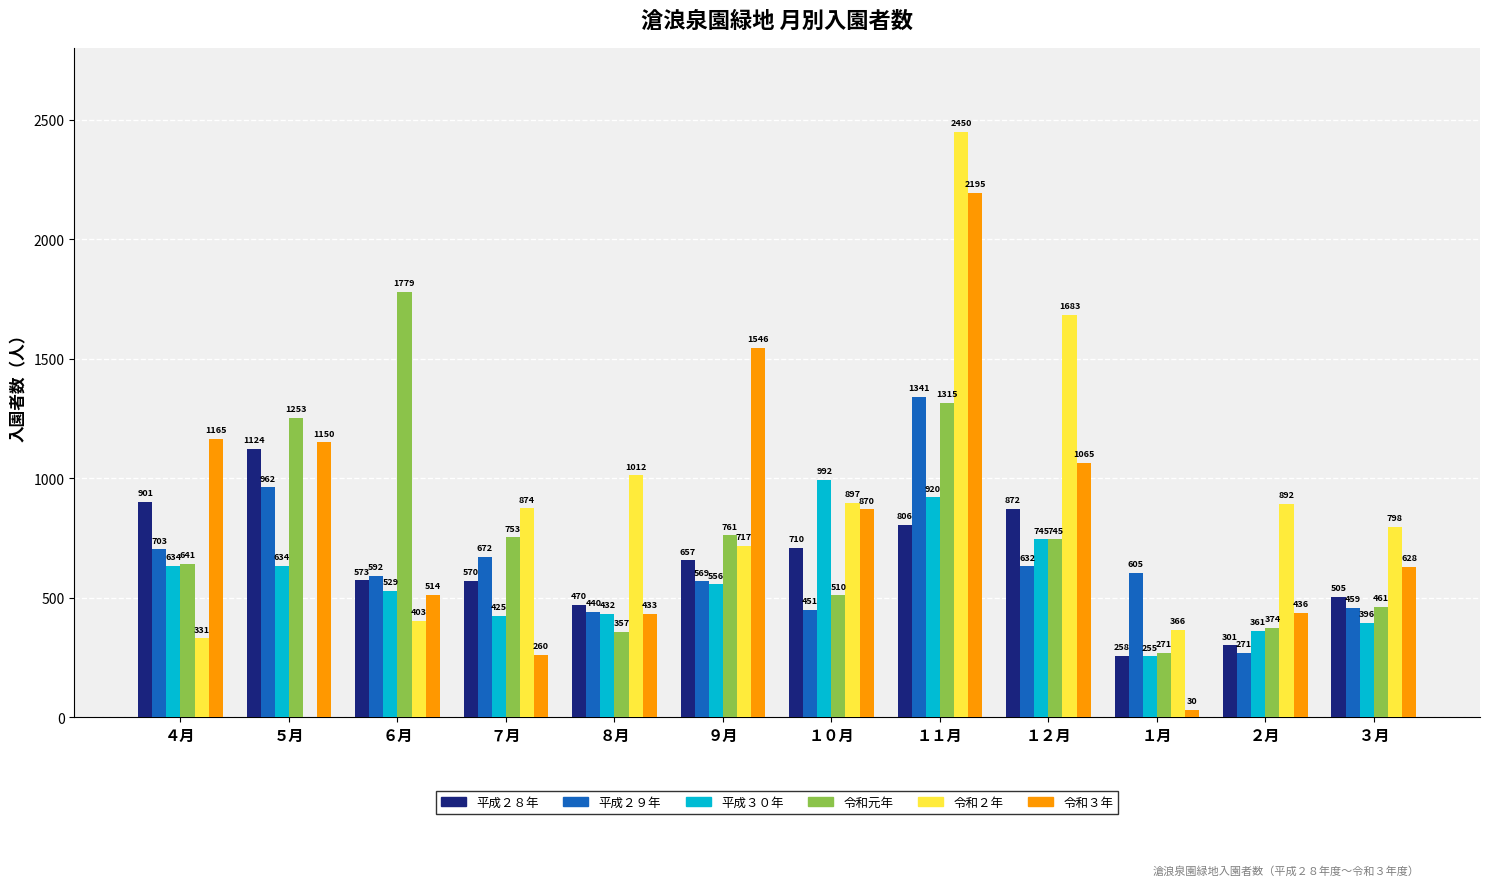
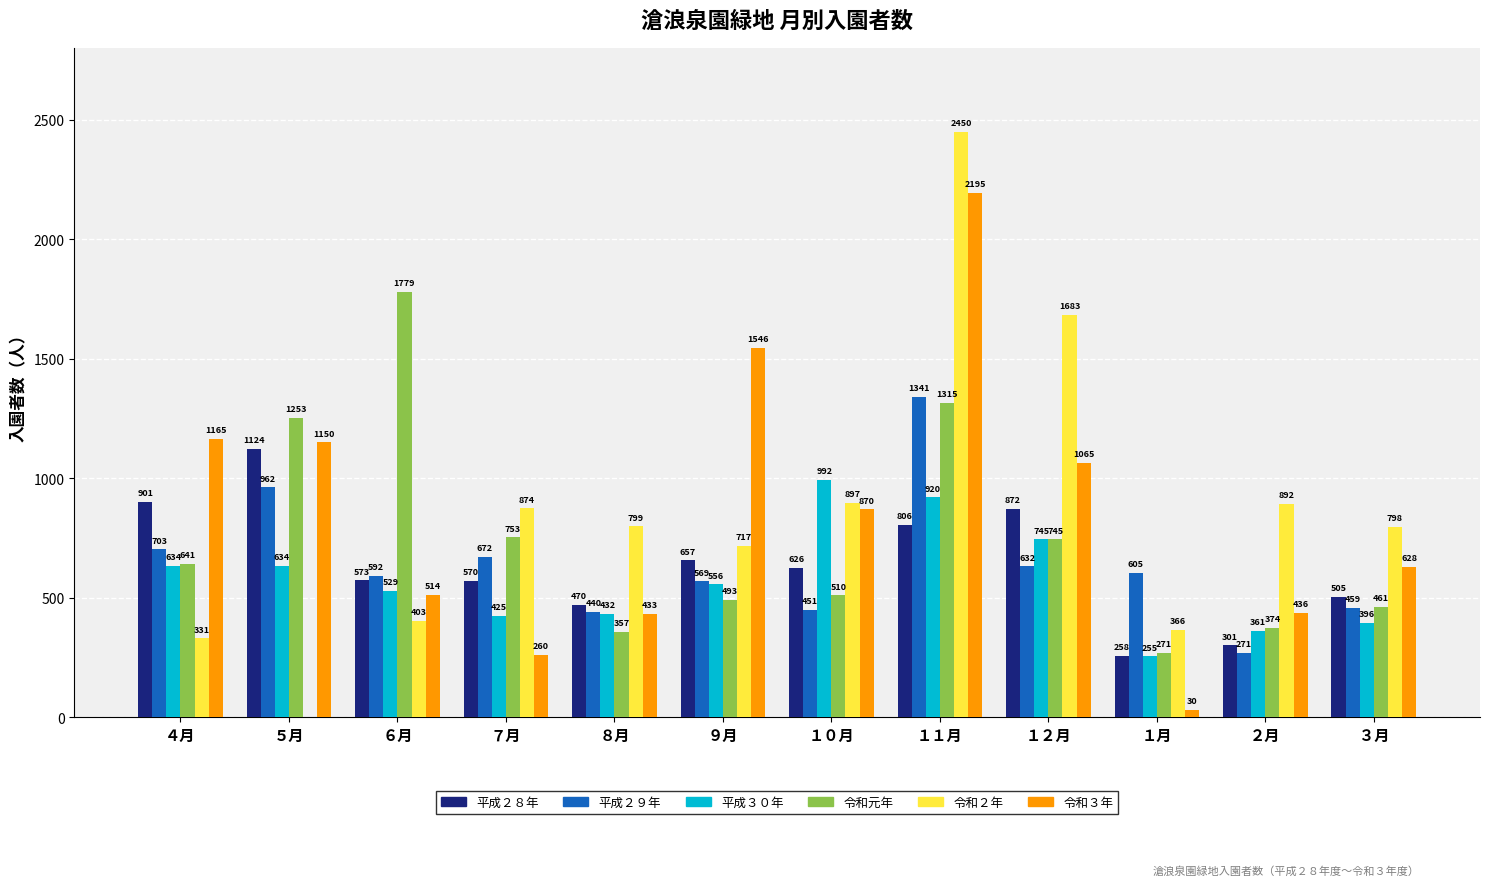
令和２年, ８月: 1012 -> 799
令和元年, ９月: 761 -> 493
平成２８年, １０月: 710 -> 626
